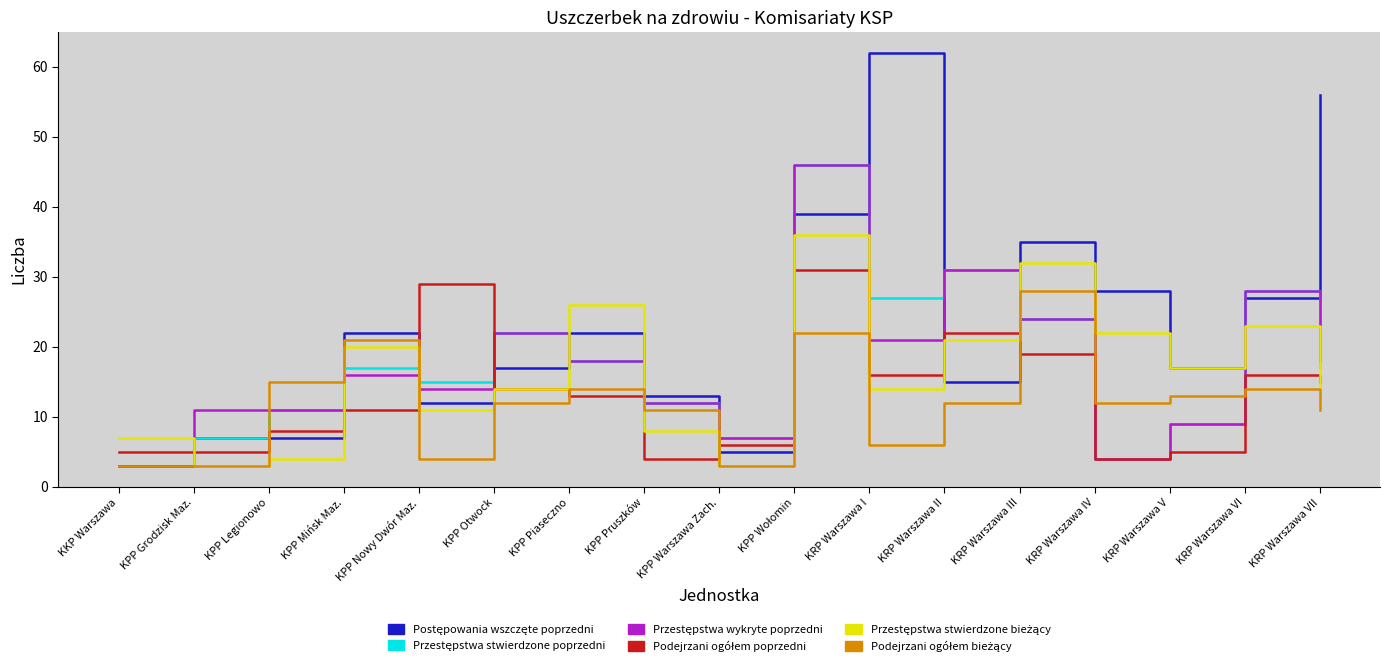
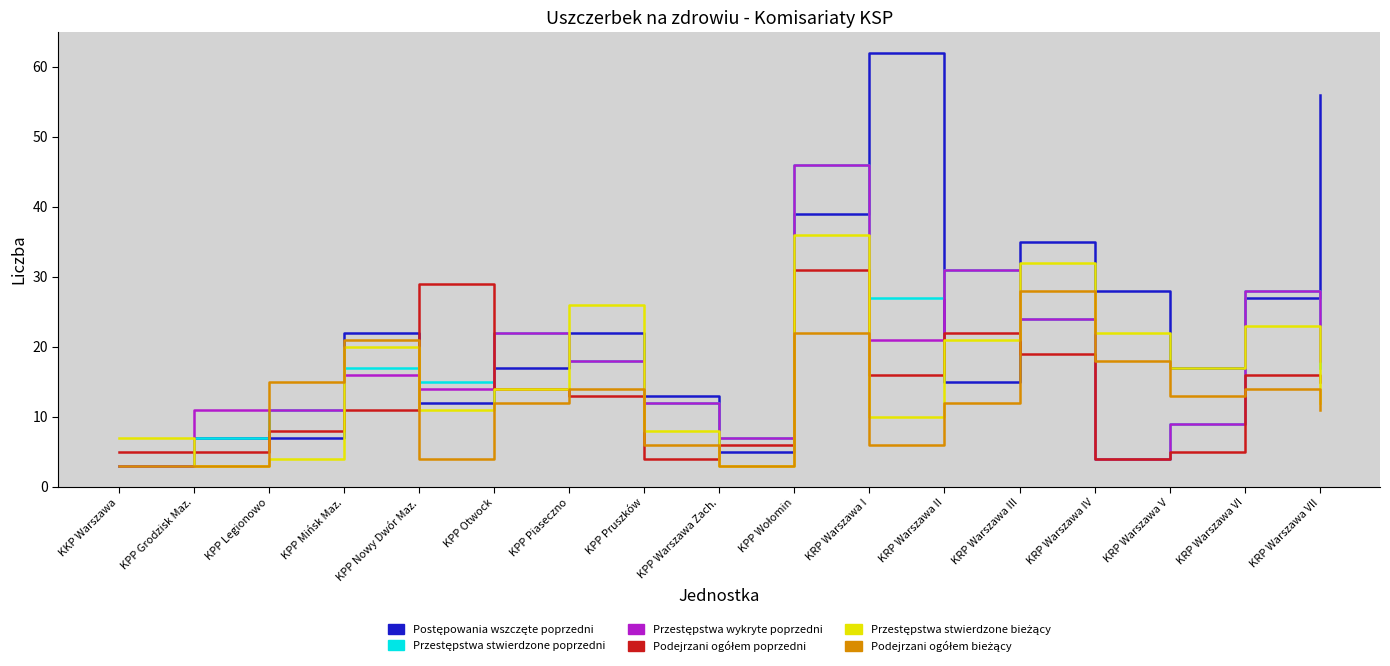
Podejrzani ogółem bieżący, KPP Pruszków: 11 -> 6
Przestępstwa stwierdzone bieżący, KRP Warszawa I: 14 -> 10
Podejrzani ogółem bieżący, KRP Warszawa IV: 12 -> 18
